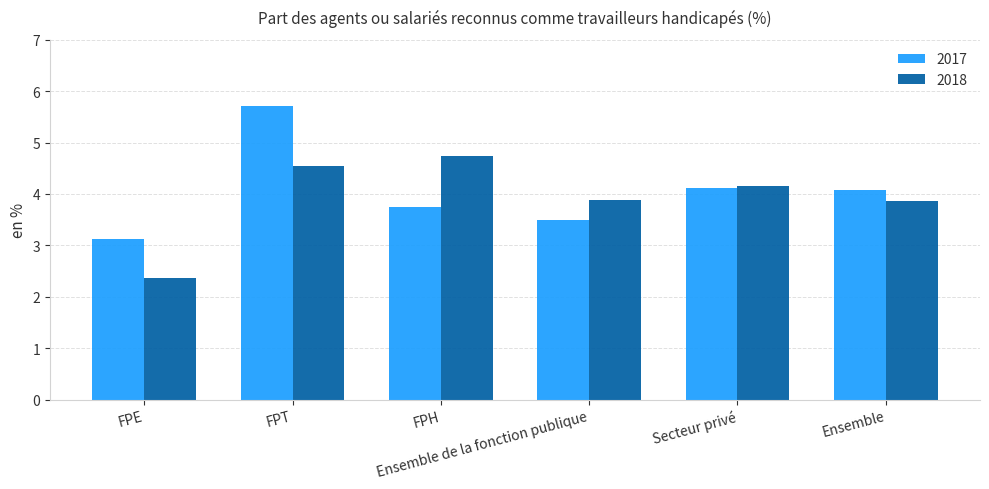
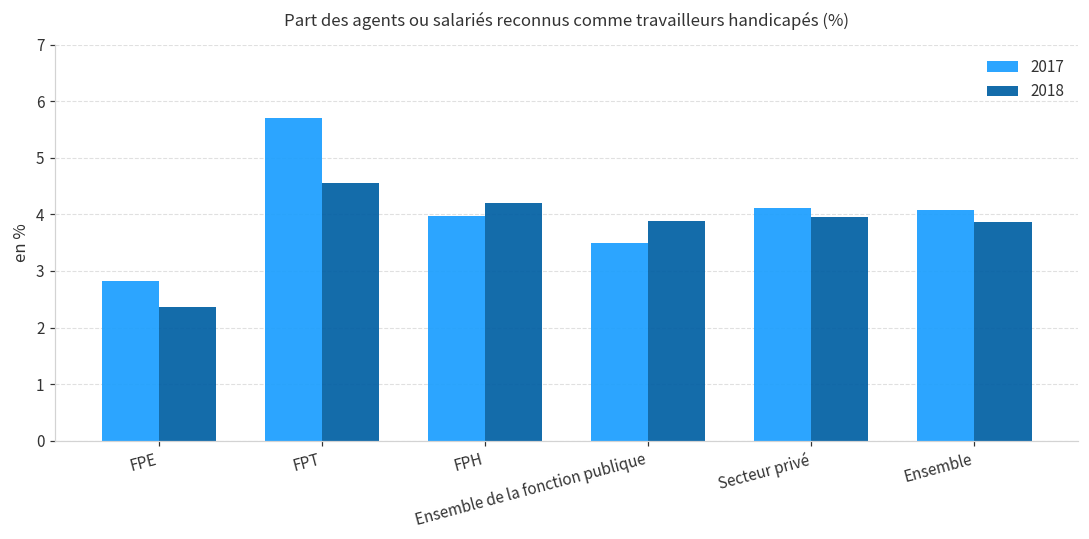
2017, FPE: 3.1 -> 2.8
2017, FPH: 3.7 -> 4.0
2018, FPH: 4.7 -> 4.2
2018, Secteur privé: 4.2 -> 4.0
